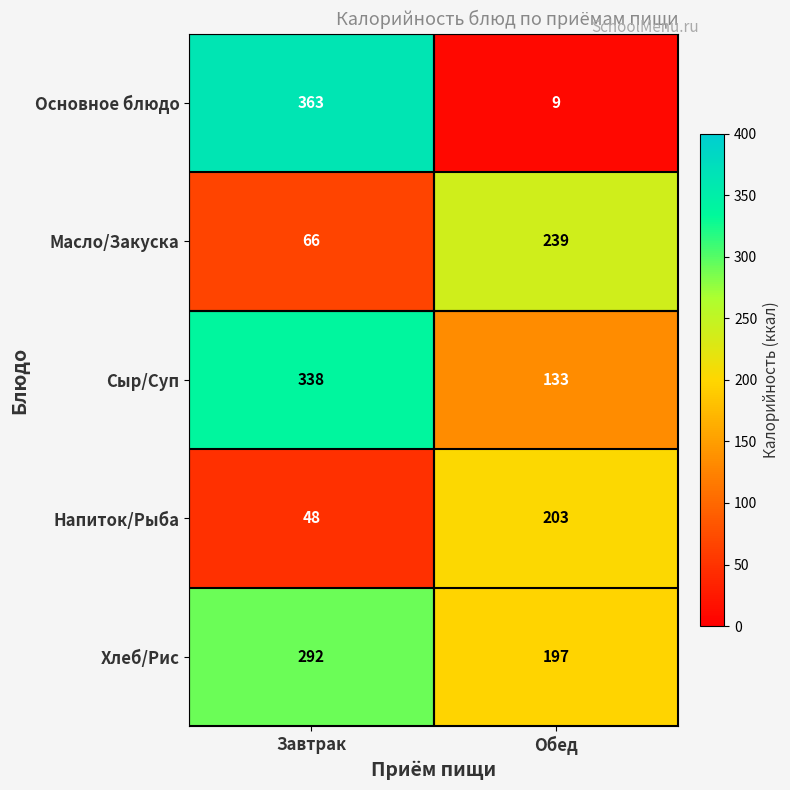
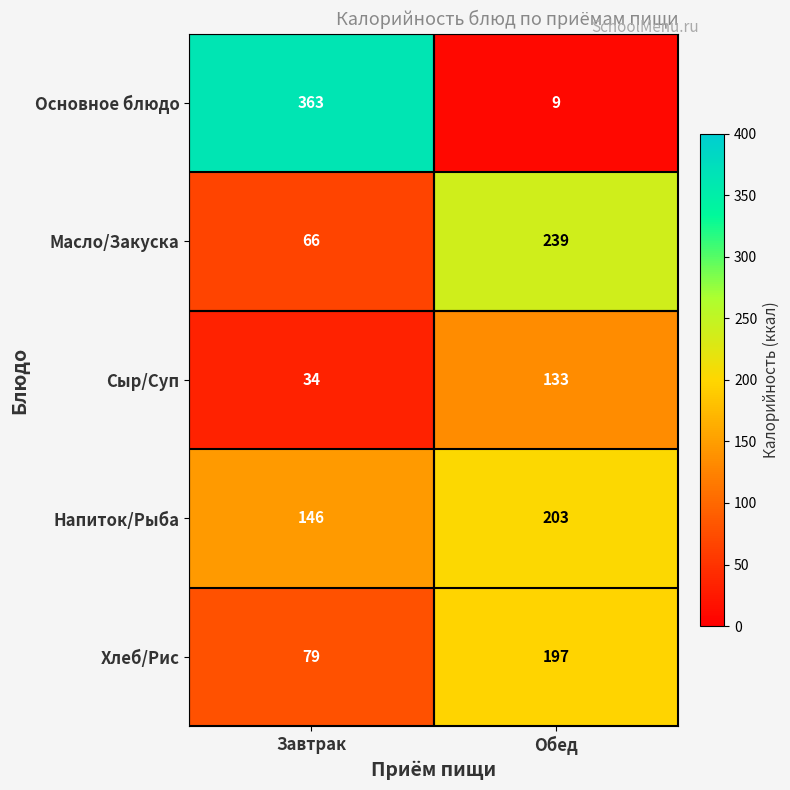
Сыр/Суп, Завтрак: 338 -> 34
Напиток/Рыба, Завтрак: 48 -> 146
Хлеб/Рис, Завтрак: 292 -> 79
